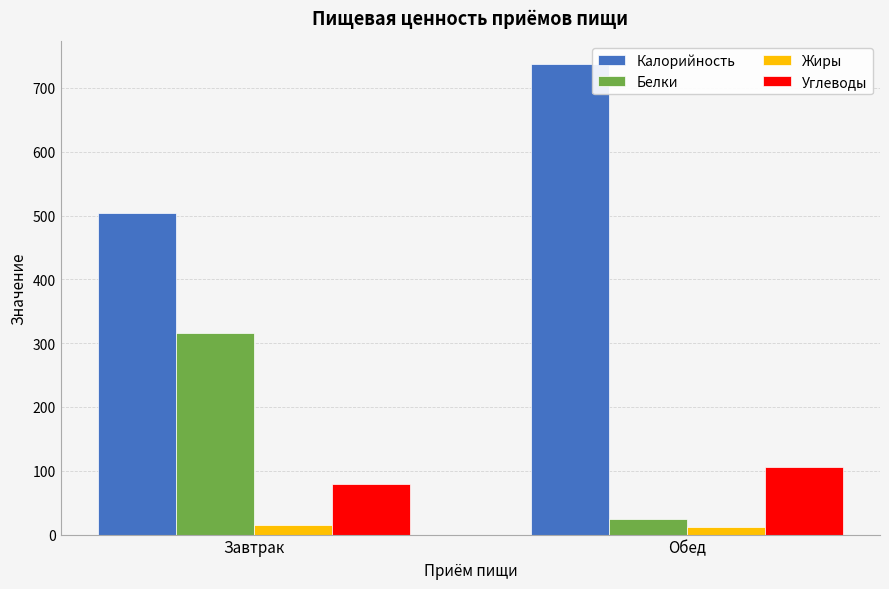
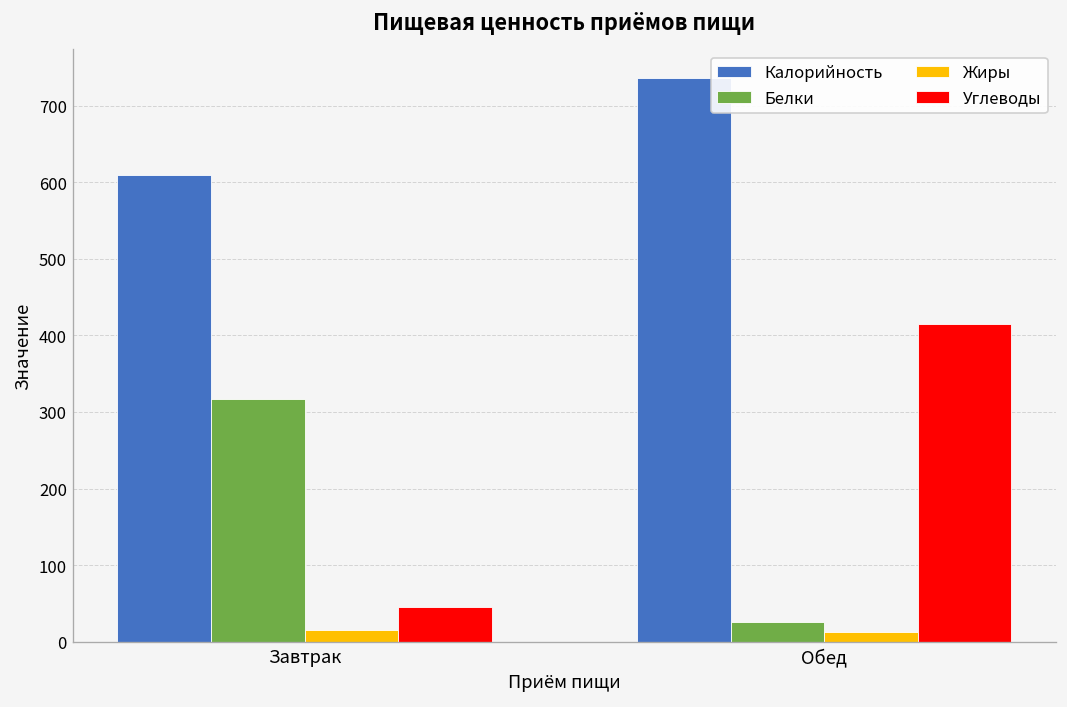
Калорийность, Завтрак: 500 -> 610
Углеводы, Завтрак: 80 -> 40
Углеводы, Обед: 110 -> 410
